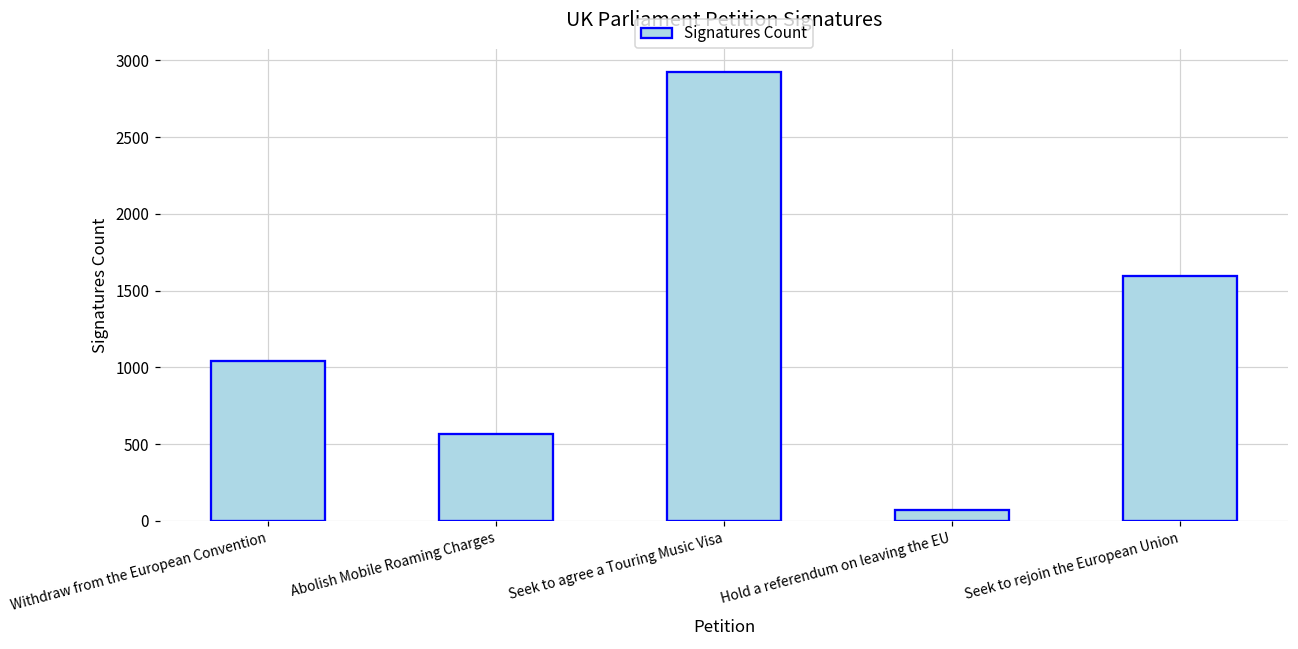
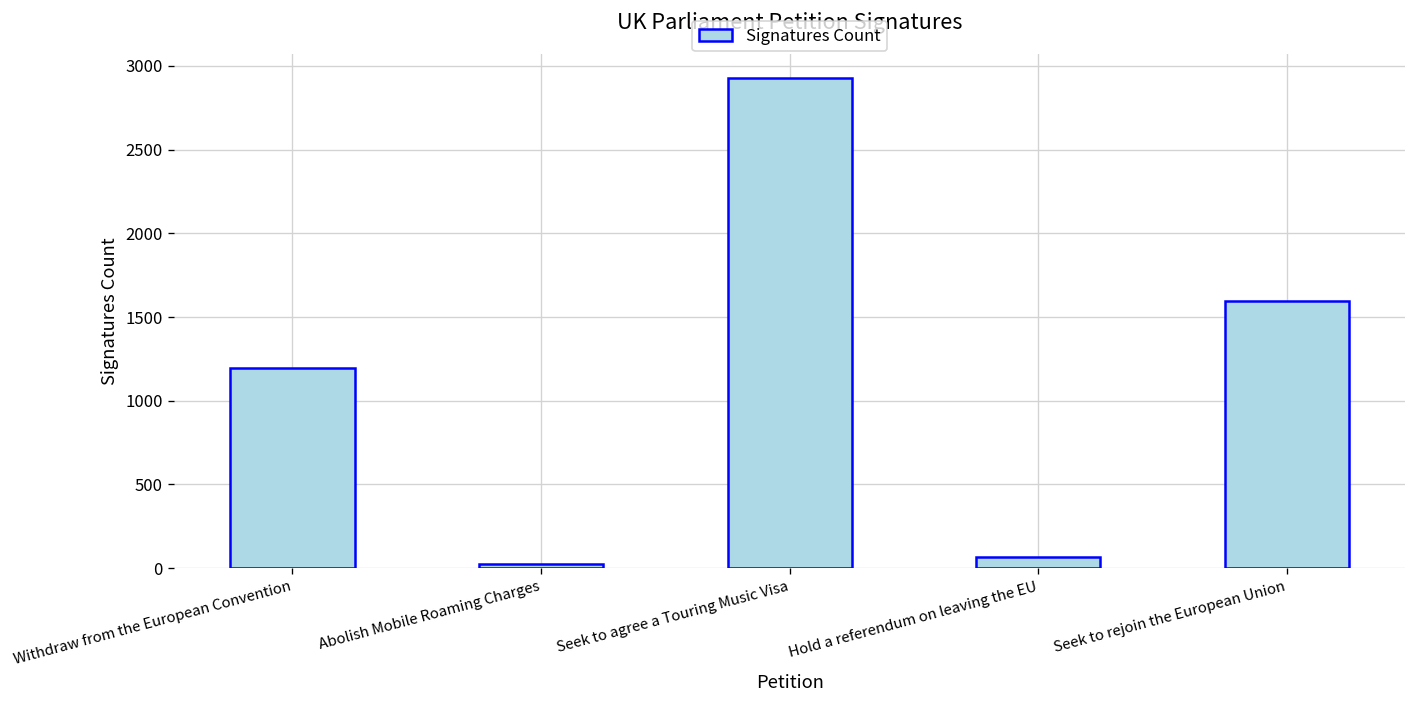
Withdraw from the European Convention: 1040 -> 1190
Abolish Mobile Roaming Charges: 570 -> 20
